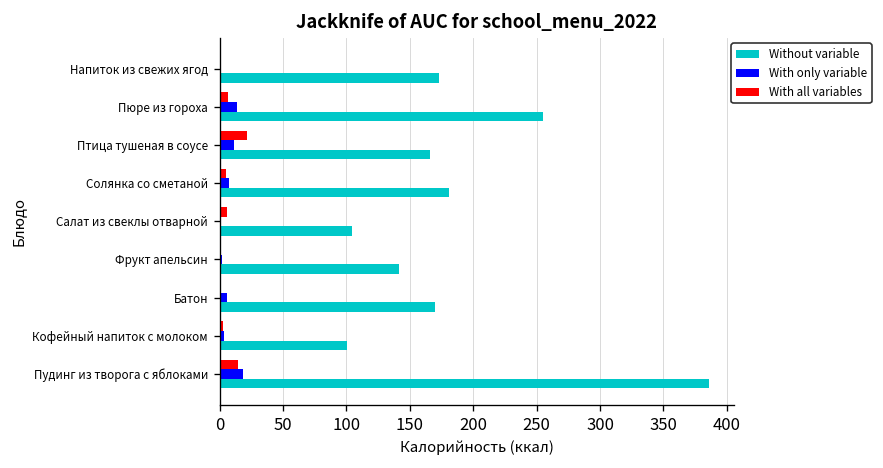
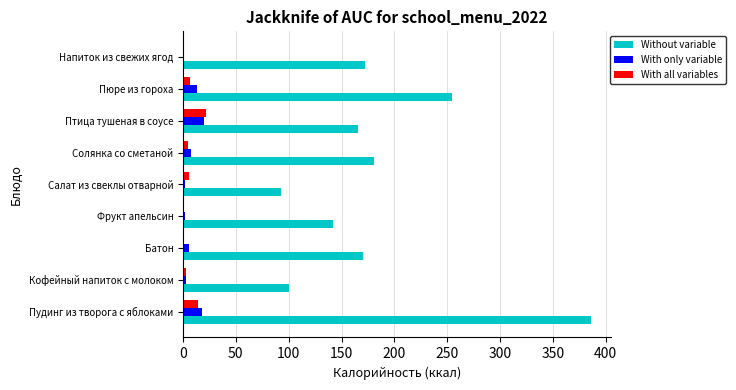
With only variable, Птица тушеная в соусе: 12 -> 20
Without variable, Салат из свеклы отварной: 105 -> 93
